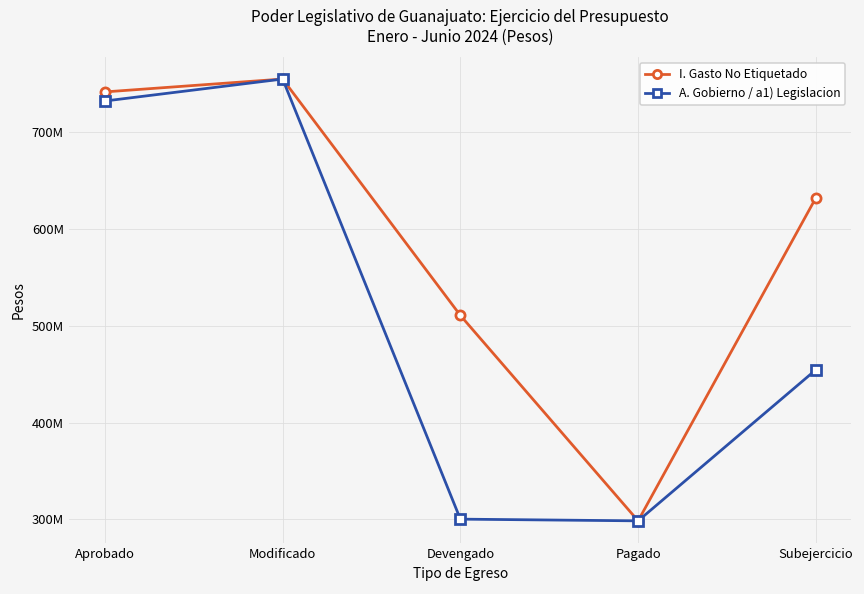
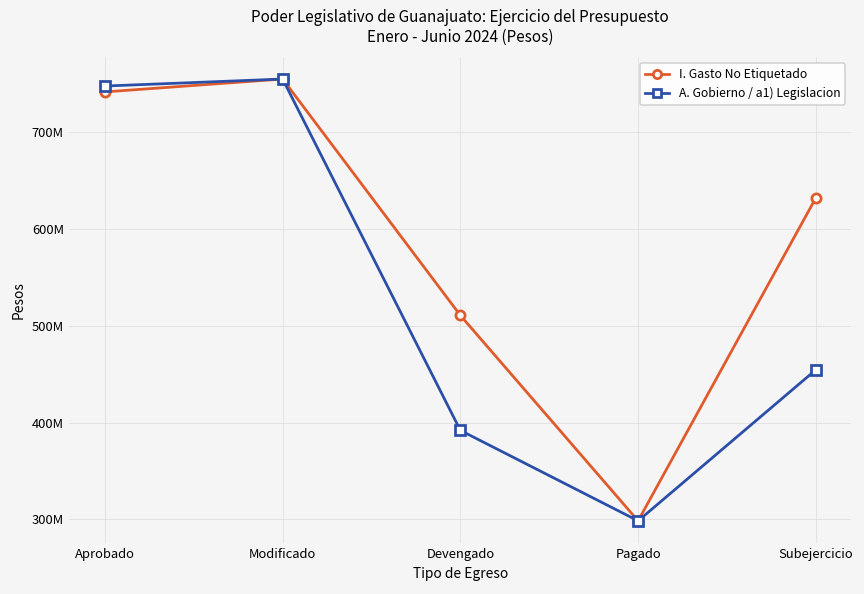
A. Gobierno / a1) Legislacion, Aprobado: 730000000 -> 750000000
A. Gobierno / a1) Legislacion, Devengado: 300000000 -> 390000000
